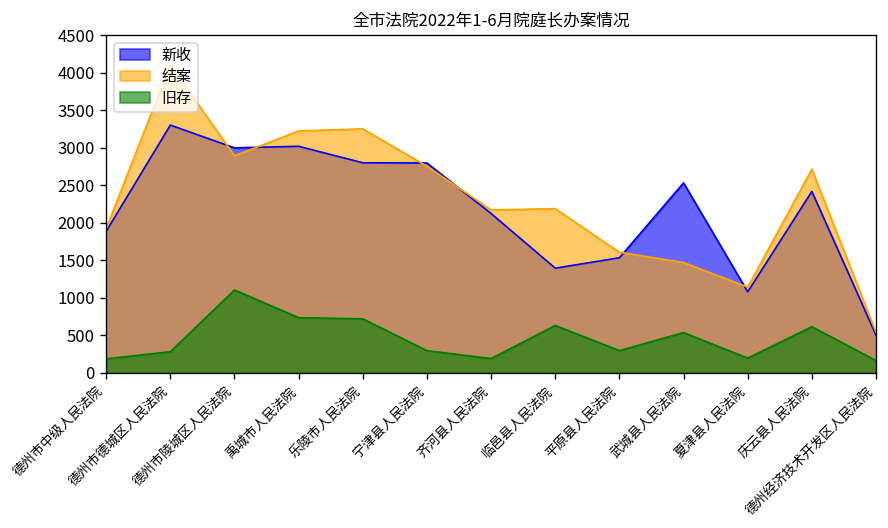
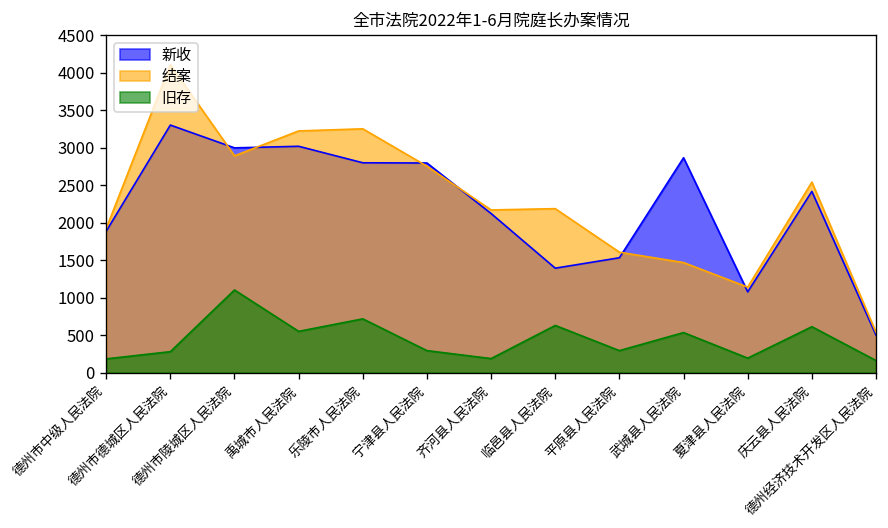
旧存, 禹城市人民法院: 700 -> 500
新收, 武城县人民法院: 2500 -> 2900
结案, 庆云县人民法院: 2700 -> 2500
